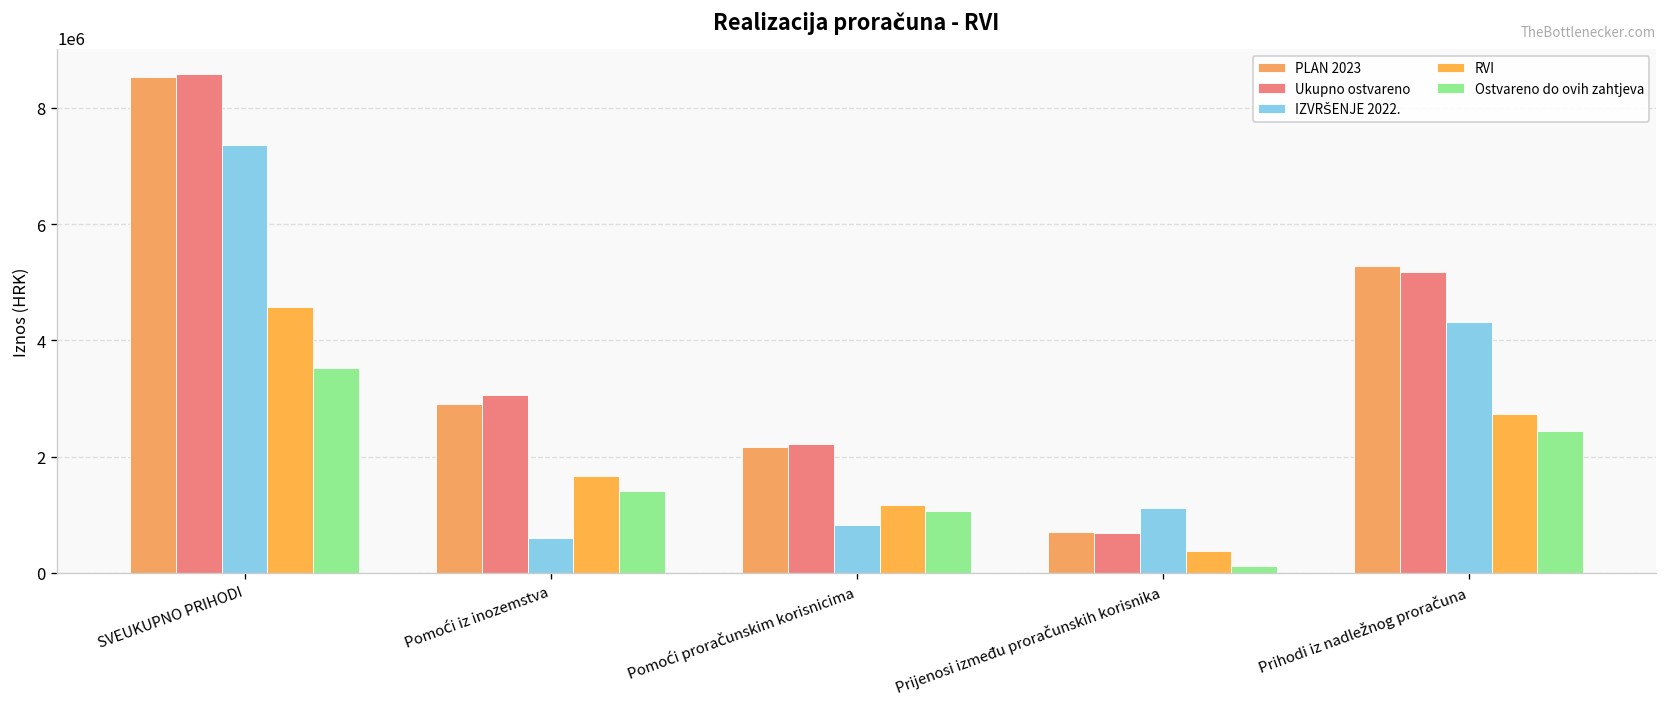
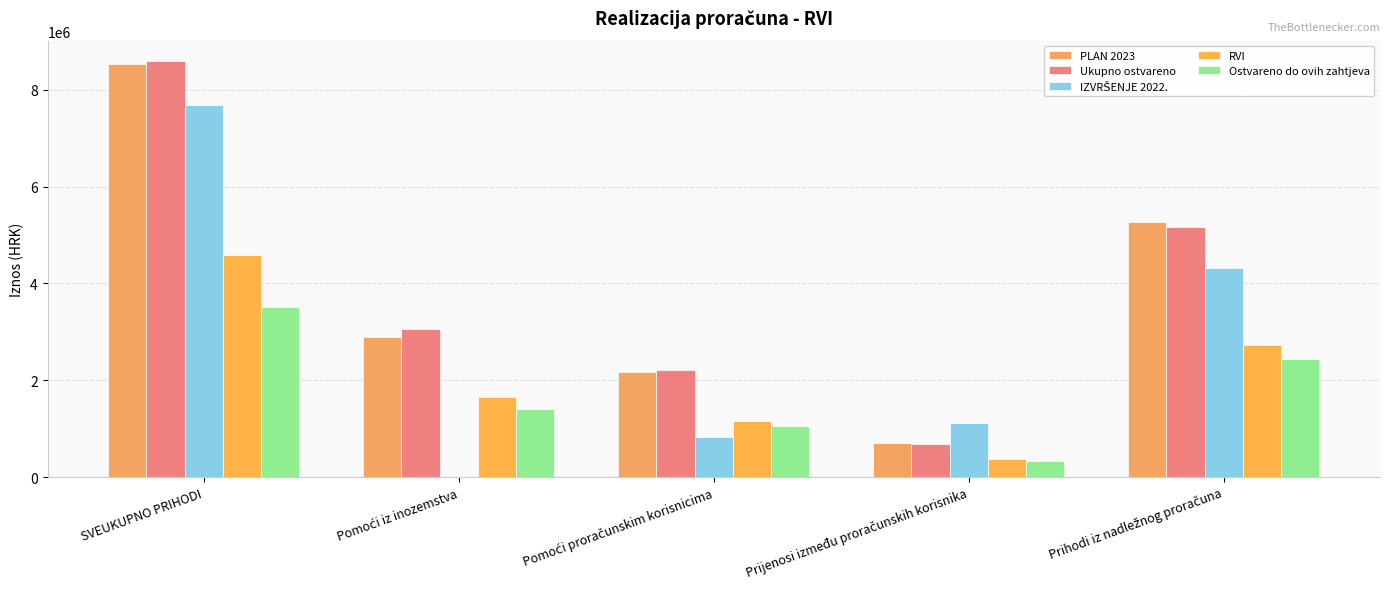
IZVRŠENJE 2022., SVEUKUPNO PRIHODI: 7400000 -> 7700000
IZVRŠENJE 2022., Pomoći iz inozemstva: 600000 -> 0
Ostvareno do ovih zahtjeva, Prijenosi između proračunskih korisnika: 100000 -> 300000
